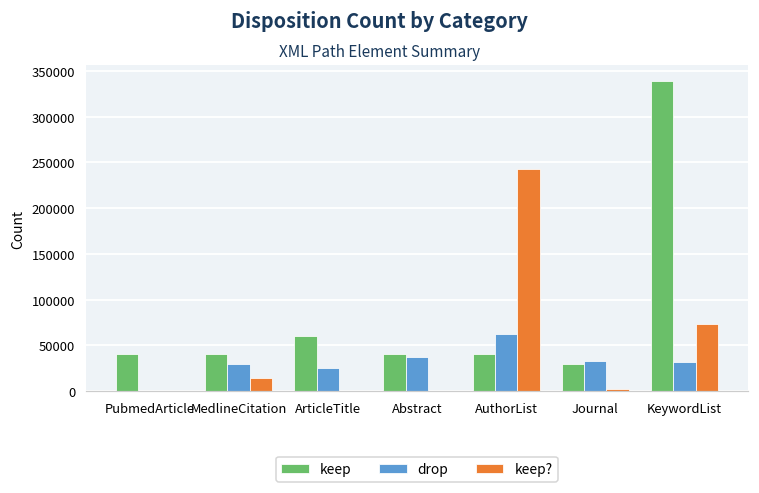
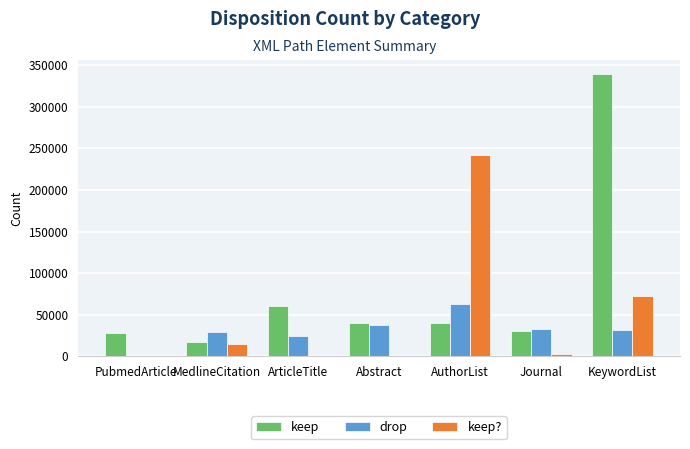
keep, PubmedArticle: 40000 -> 30000
keep, MedlineCitation: 40000 -> 20000
